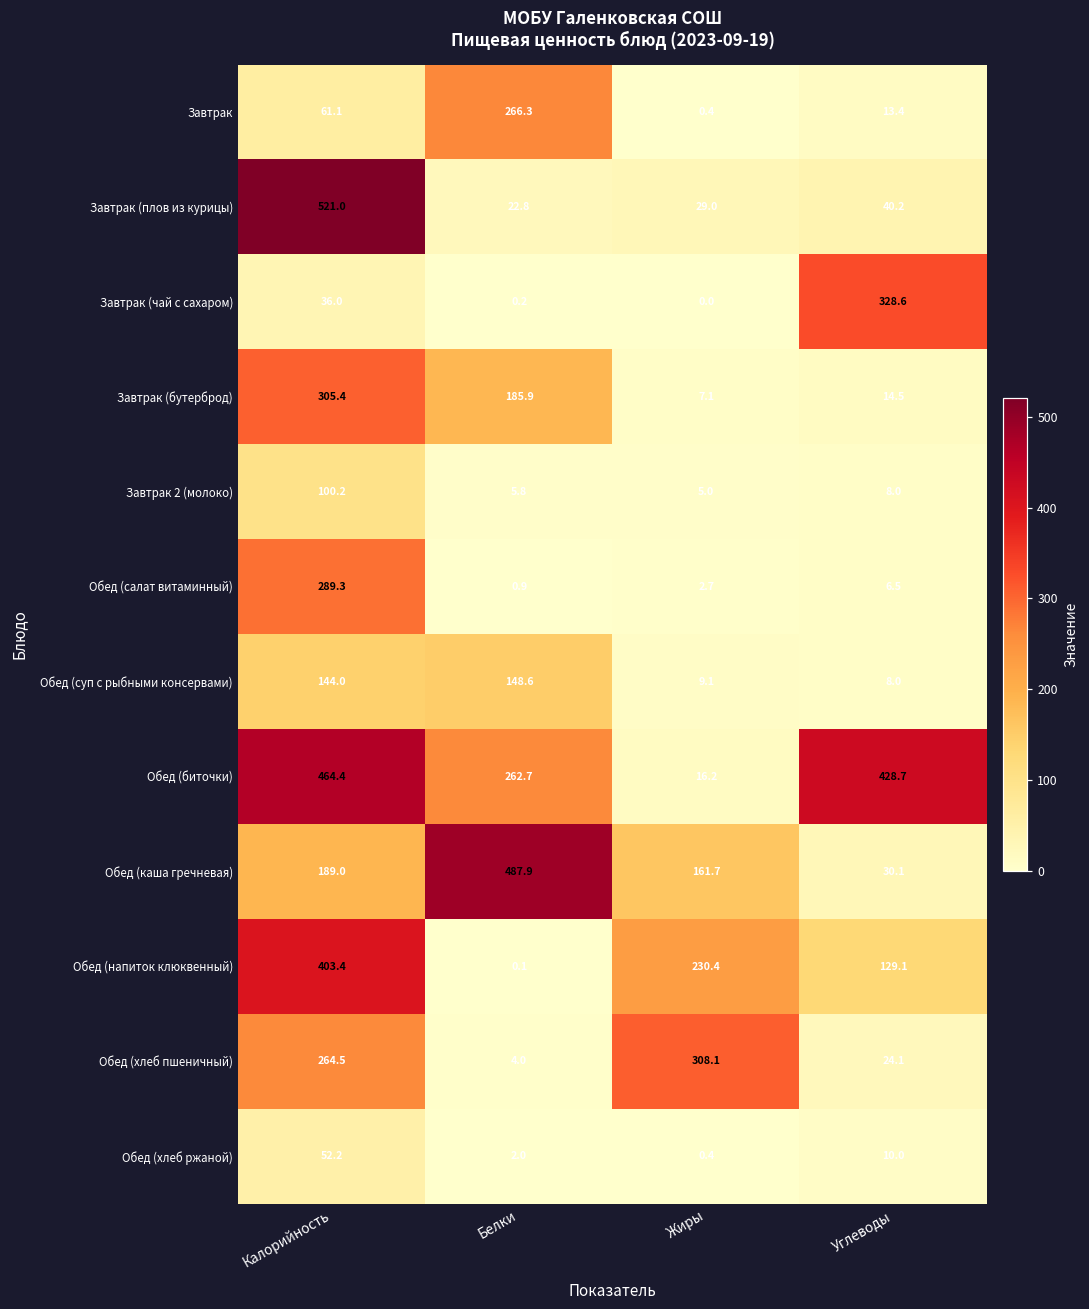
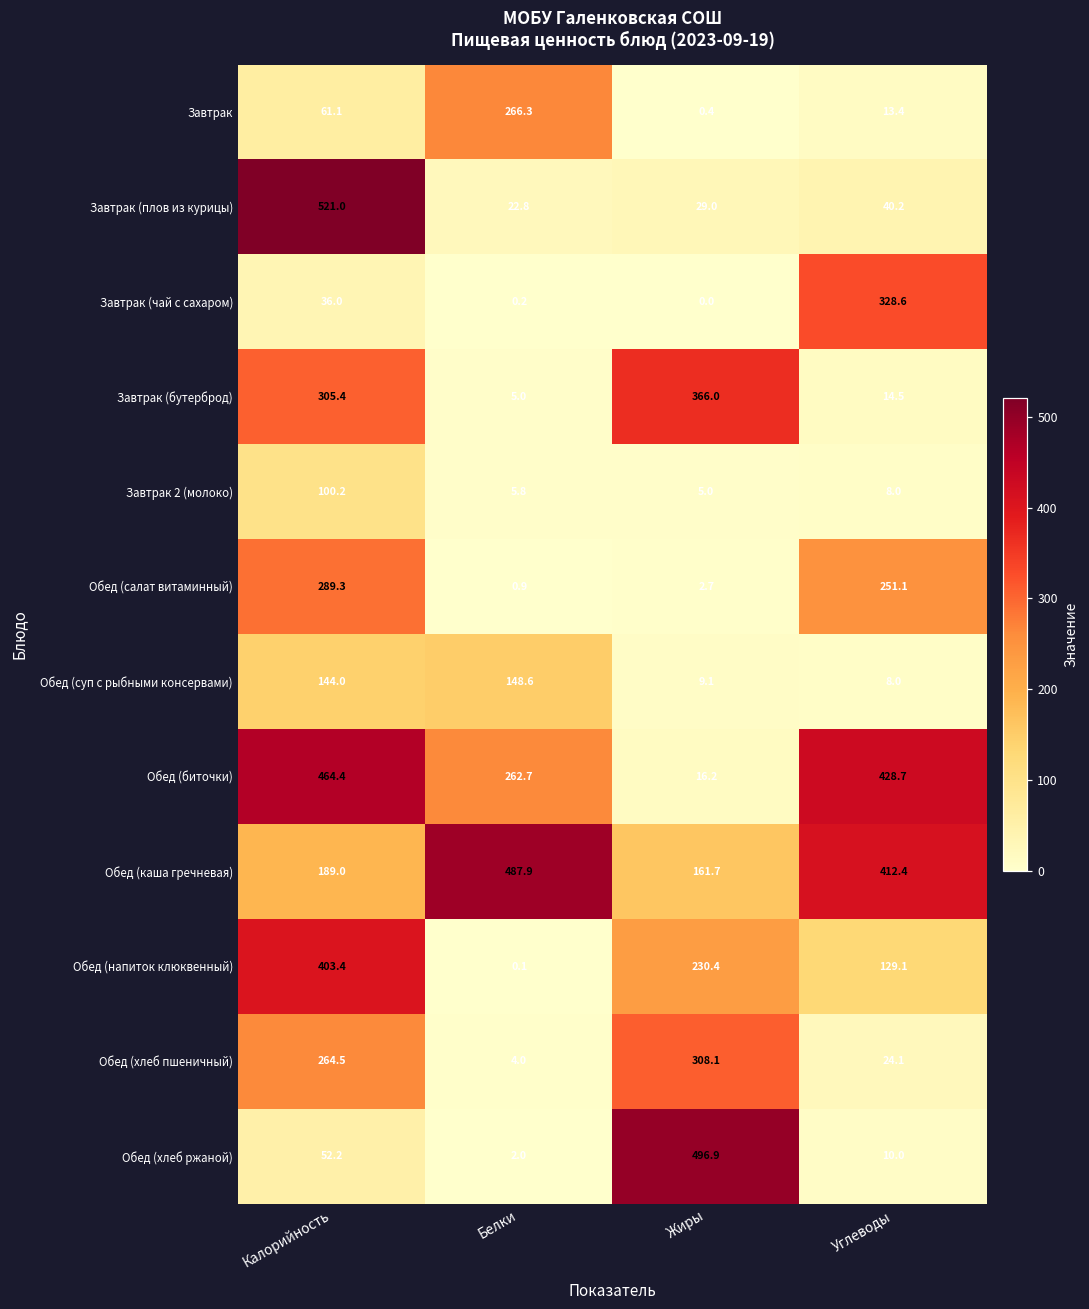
Завтрак (бутерброд), Белки: 185.9 -> 5.0
Завтрак (бутерброд), Жиры: 7.1 -> 366.0
Обед (салат витаминный), Углеводы: 6.5 -> 251.1
Обед (каша гречневая), Углеводы: 30.1 -> 412.4
Обед (хлеб ржаной), Жиры: 0.4 -> 496.9
